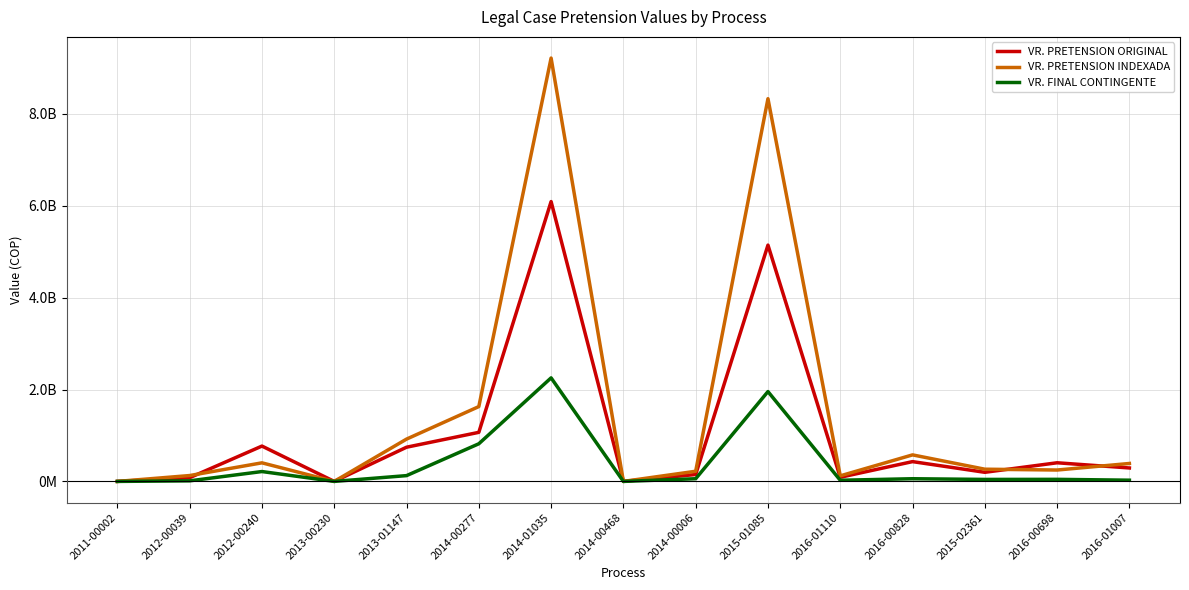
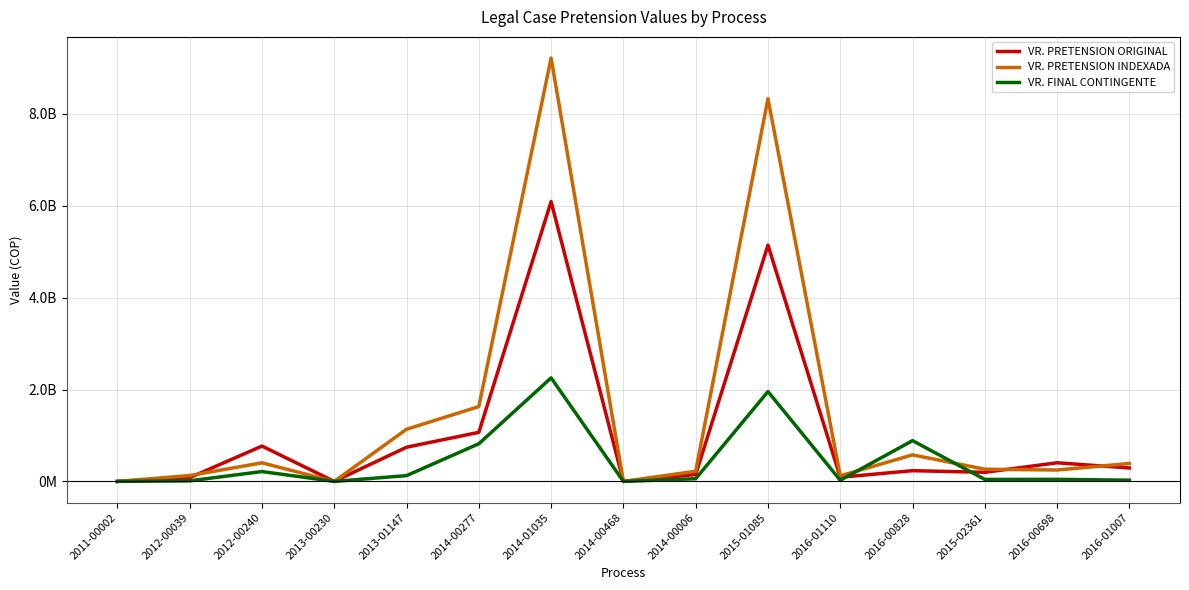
VR. PRETENSION INDEXADA, 2013-01147: 900000000 -> 1100000000
VR. PRETENSION ORIGINAL, 2016-00828: 400000000 -> 200000000
VR. FINAL CONTINGENTE, 2016-00828: 100000000 -> 900000000
